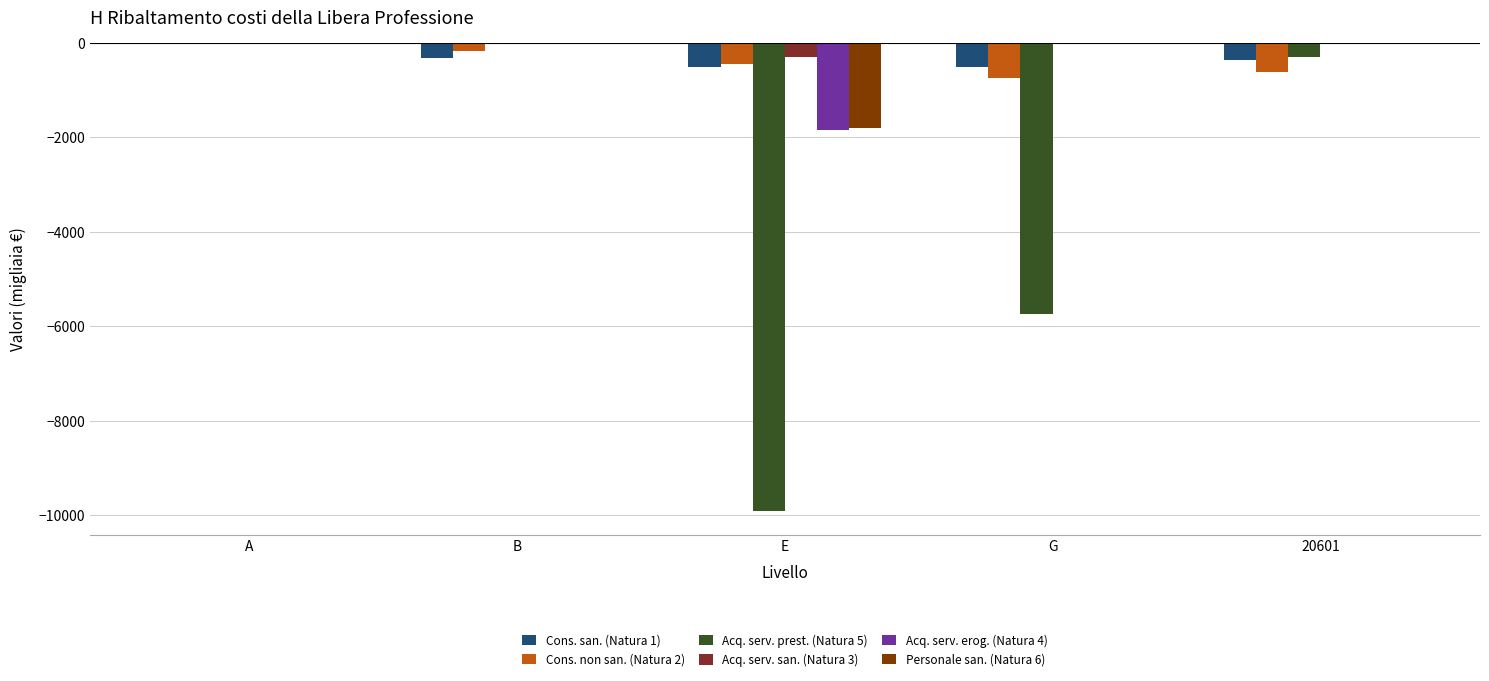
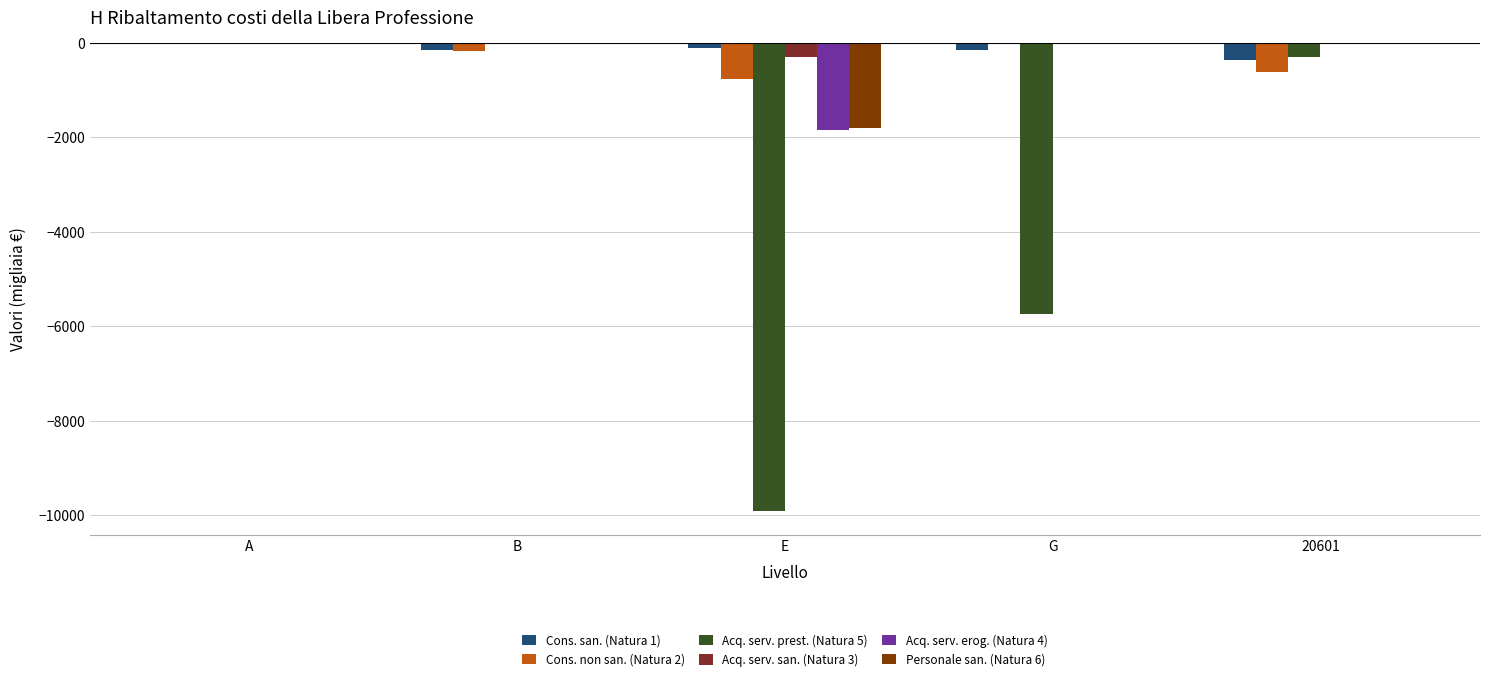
Cons. san. (Natura 1), B: -300 -> -100
Cons. san. (Natura 1), E: -500 -> -100
Cons. non san. (Natura 2), E: -500 -> -800
Cons. san. (Natura 1), G: -500 -> -100
Cons. non san. (Natura 2), G: -700 -> 0
